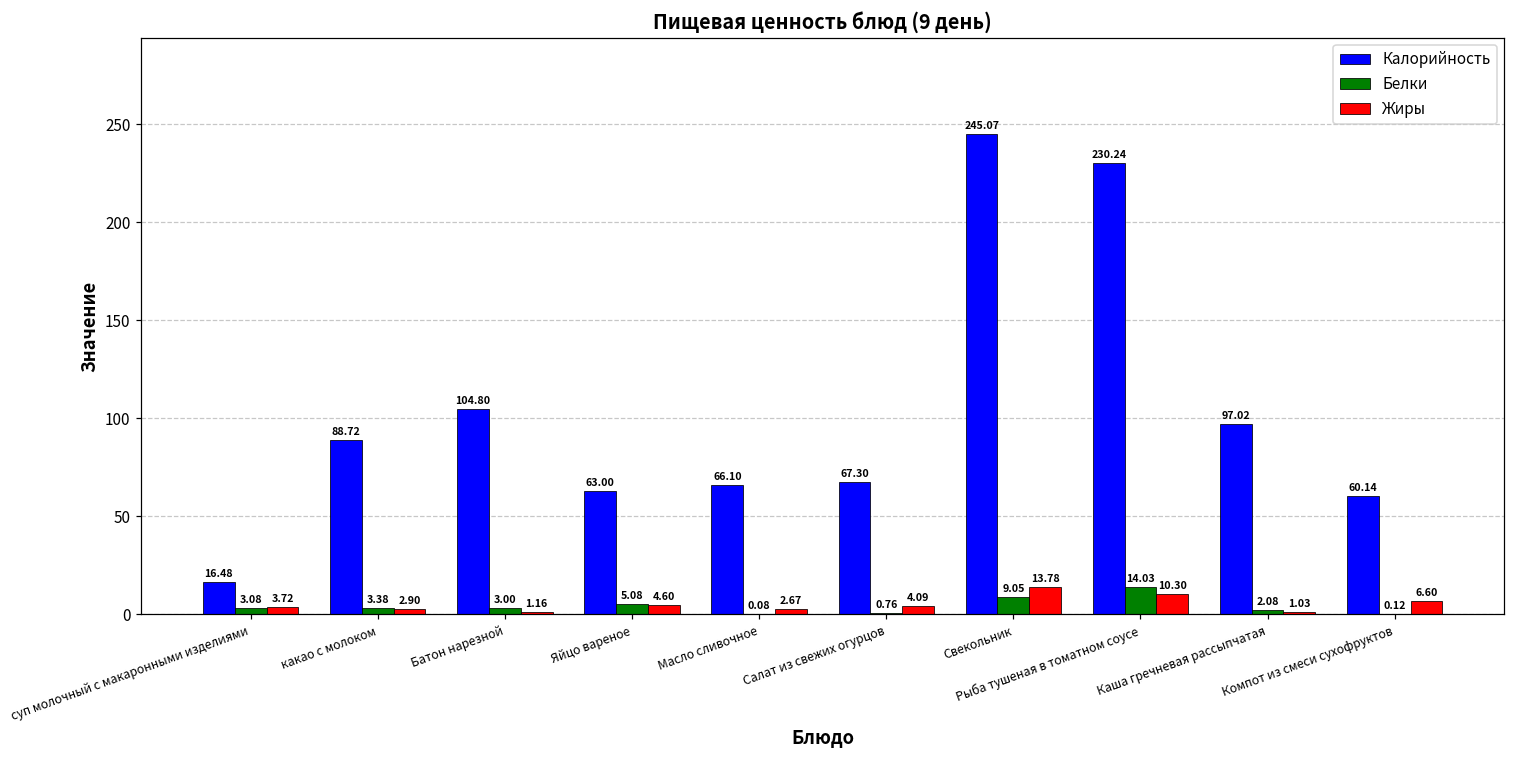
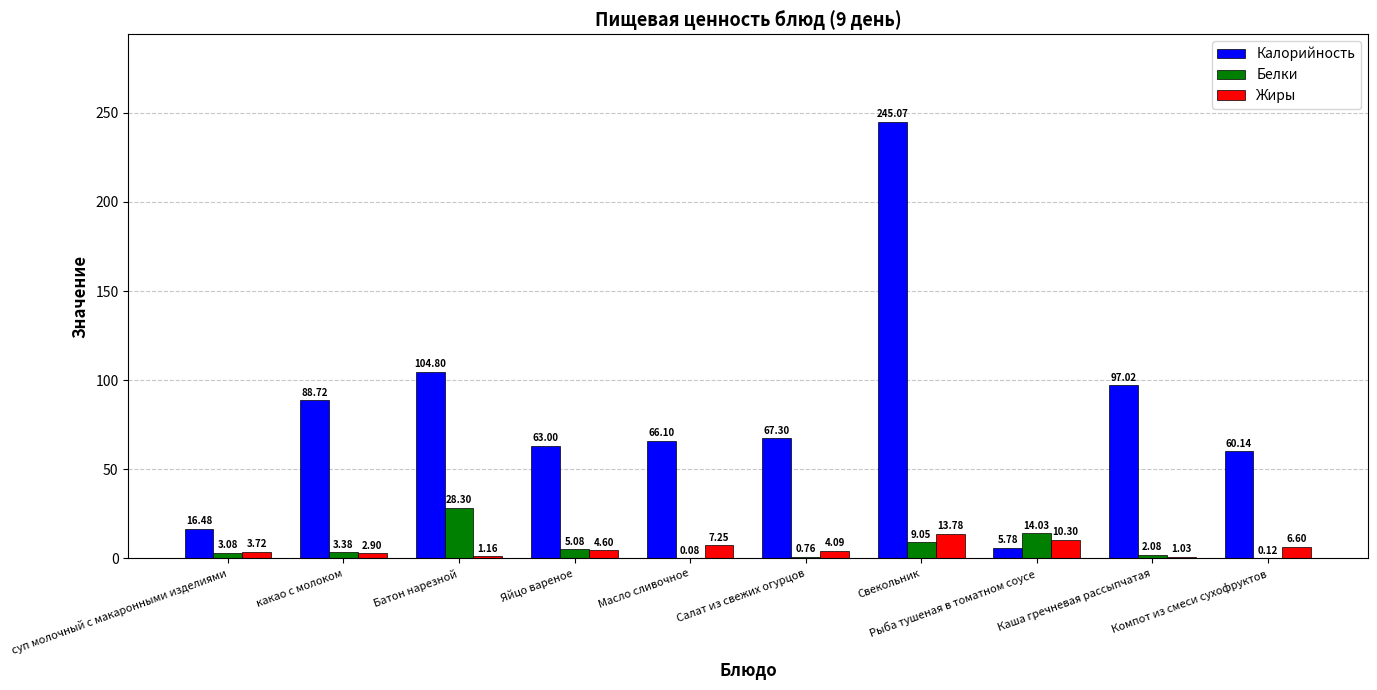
Белки, Батон нарезной: 3.00 -> 28.30
Жиры, Масло сливочное: 2.67 -> 7.25
Калорийность, Рыба тушеная в томатном соусе: 230.24 -> 5.78
